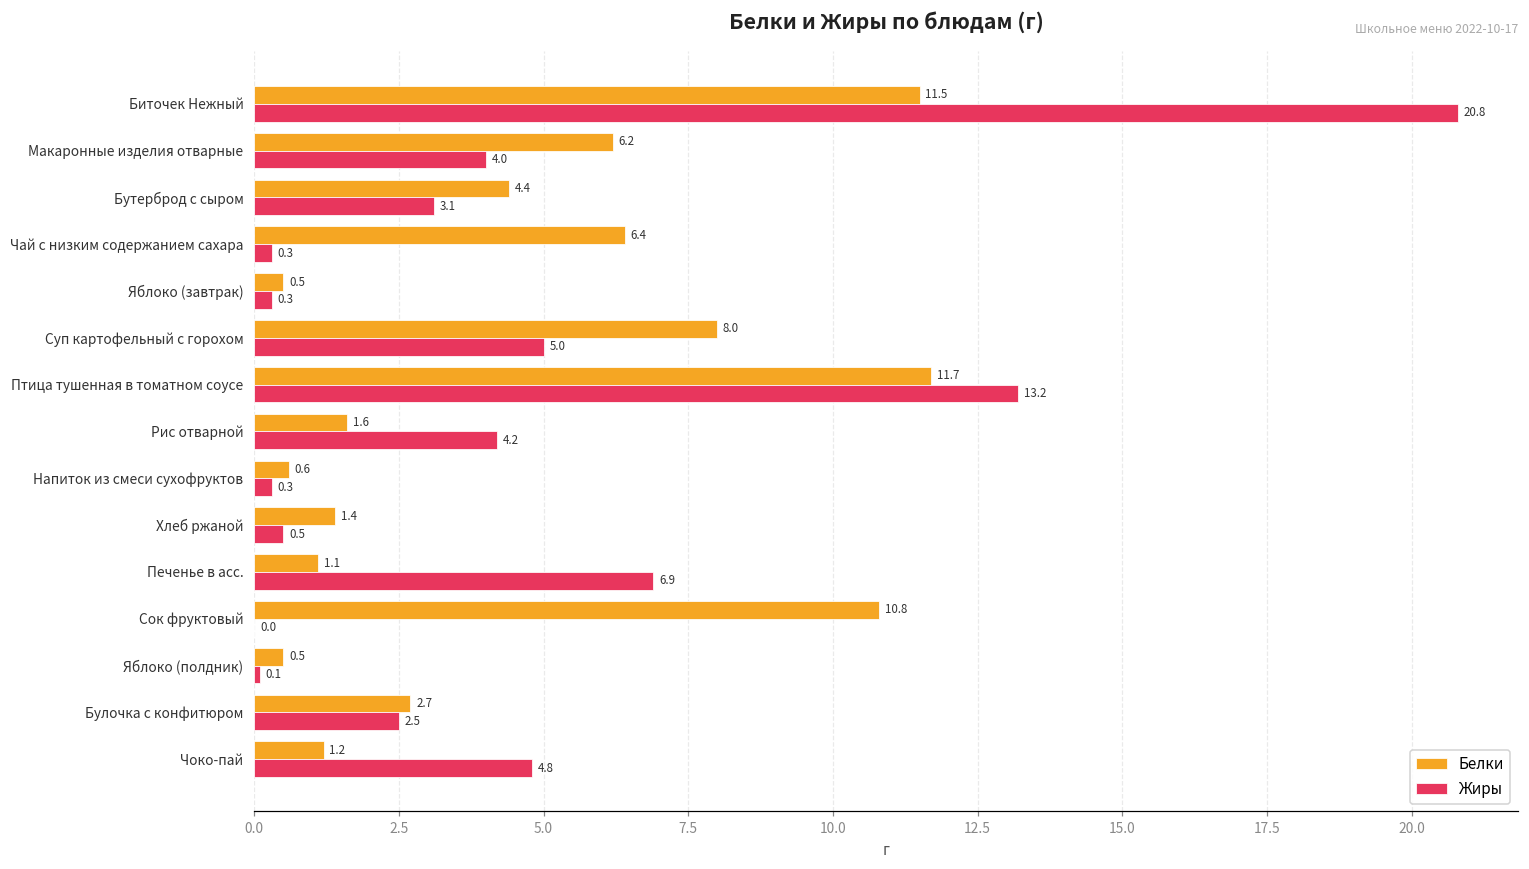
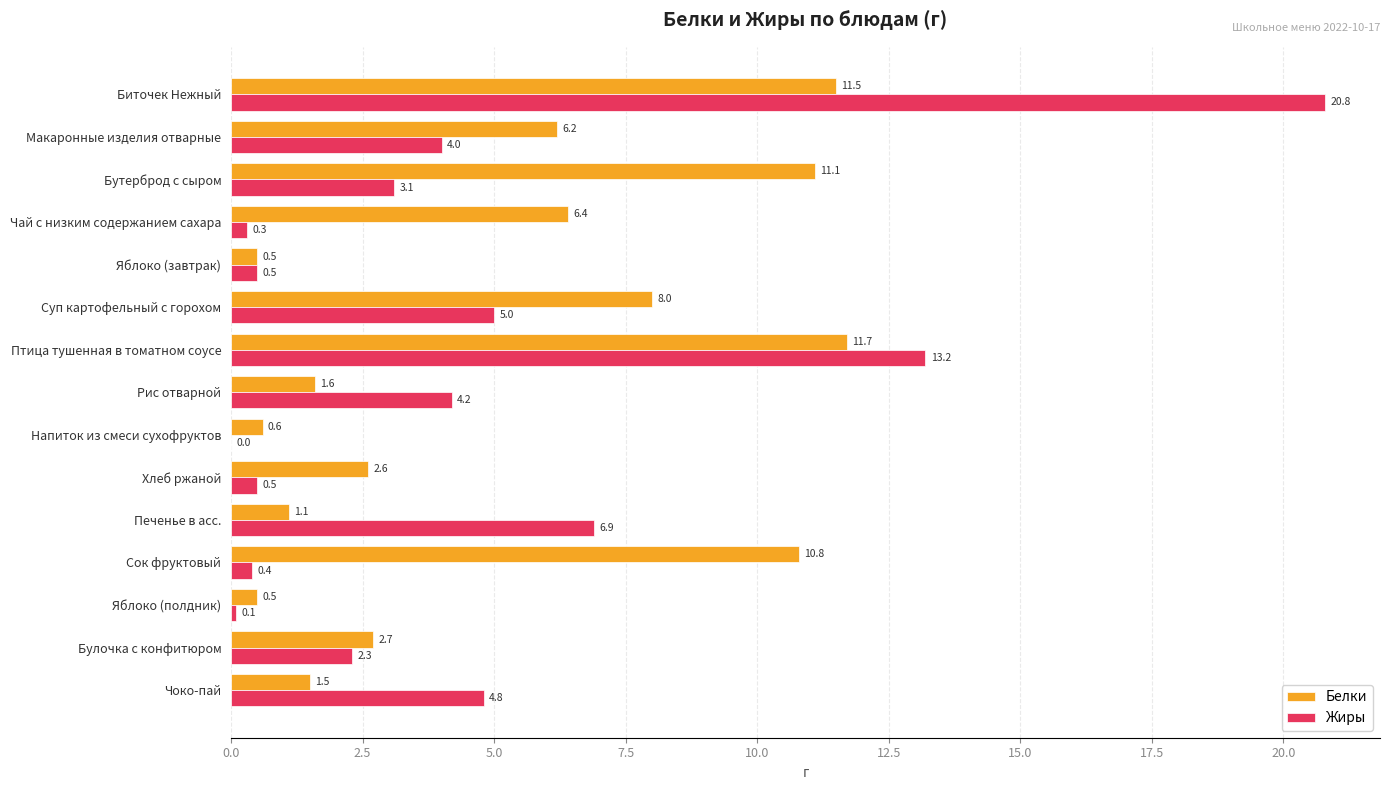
Белки, Бутерброд с сыром: 4.4 -> 11.1
Жиры, Яблоко (завтрак): 0.3 -> 0.5
Жиры, Напиток из смеси сухофруктов: 0.3 -> 0.0
Белки, Хлеб ржаной: 1.4 -> 2.6
Жиры, Сок фруктовый: 0.0 -> 0.4
Жиры, Булочка с конфитюром: 2.5 -> 2.3
Белки, Чоко-пай: 1.2 -> 1.5
